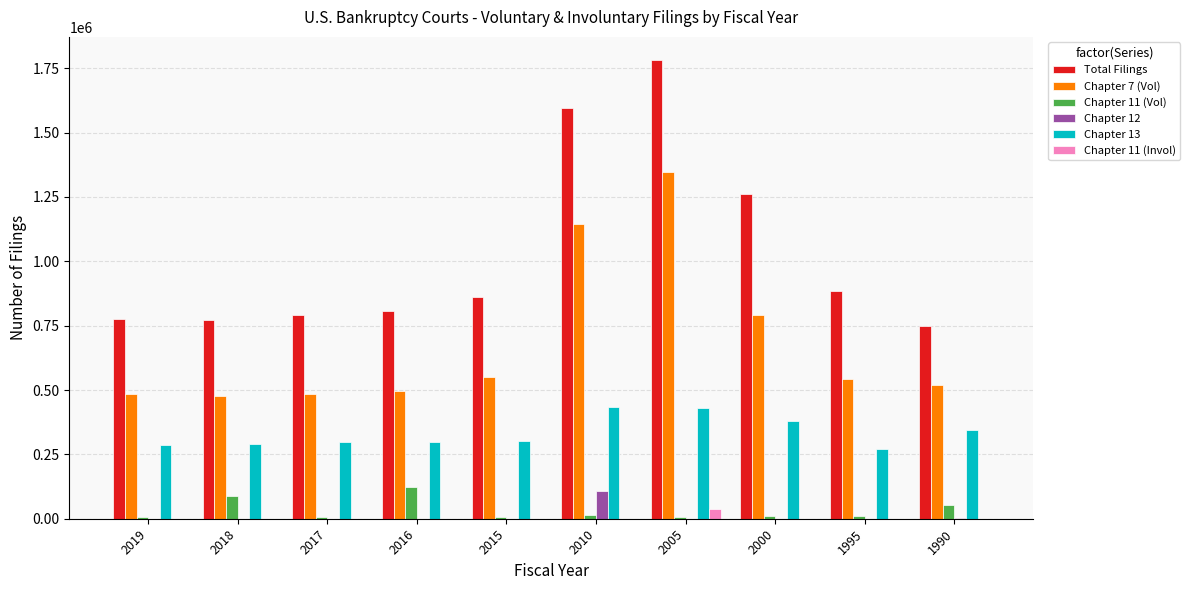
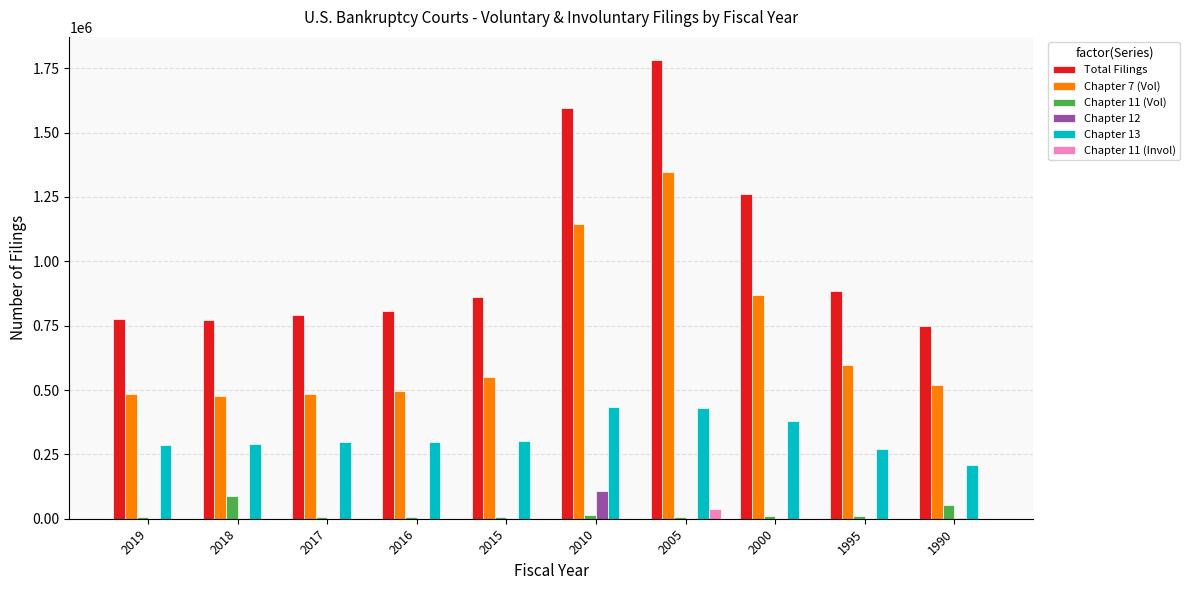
Chapter 11 (Vol), 2016: 130000 -> 10000
Chapter 7 (Vol), 2000: 790000 -> 870000
Chapter 7 (Vol), 1995: 540000 -> 600000
Chapter 13, 1990: 340000 -> 210000
